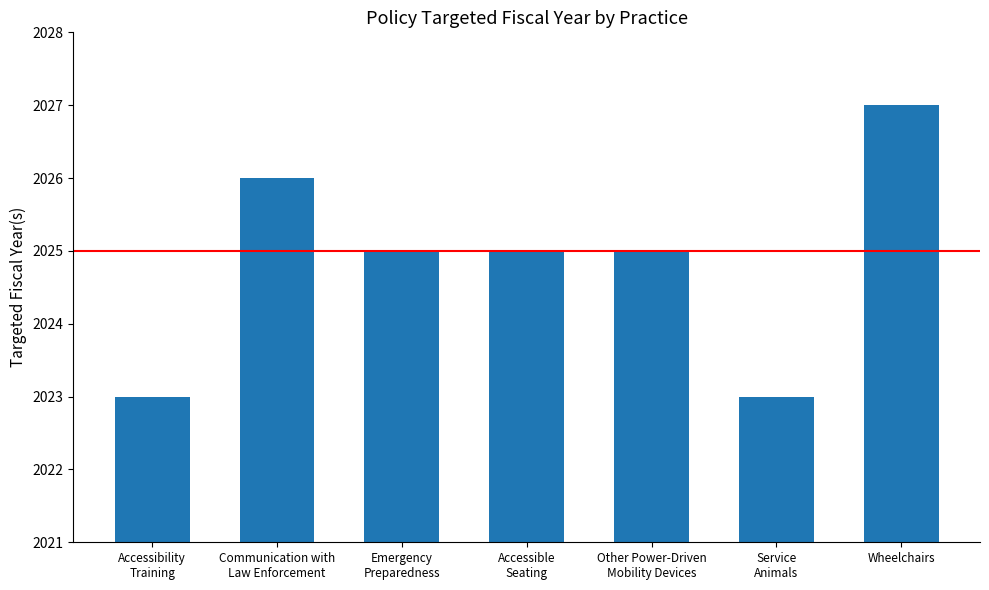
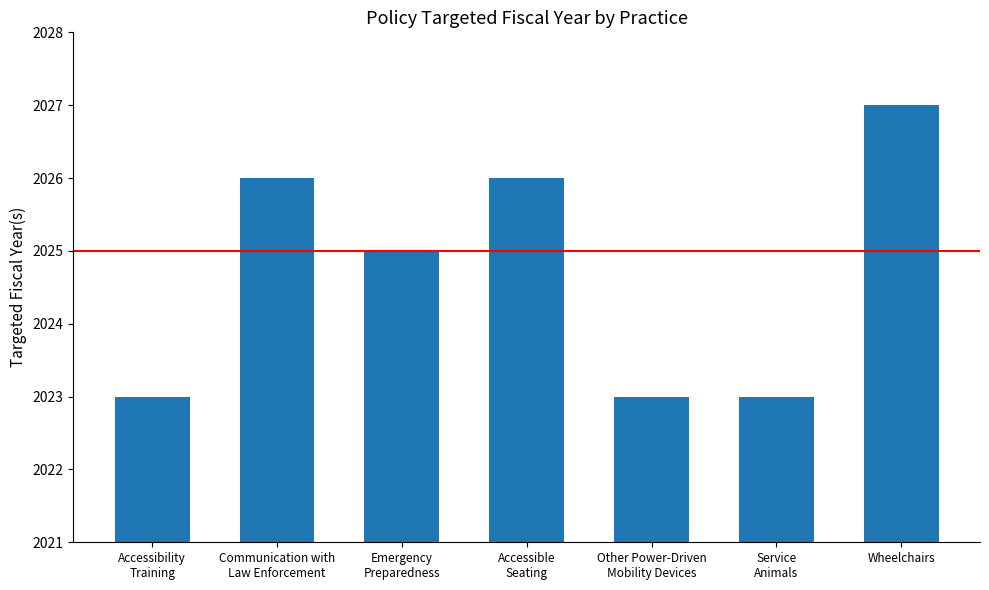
Accessible Seating: 2025 -> 2026
Other Power-Driven Mobility Devices: 2025 -> 2023
